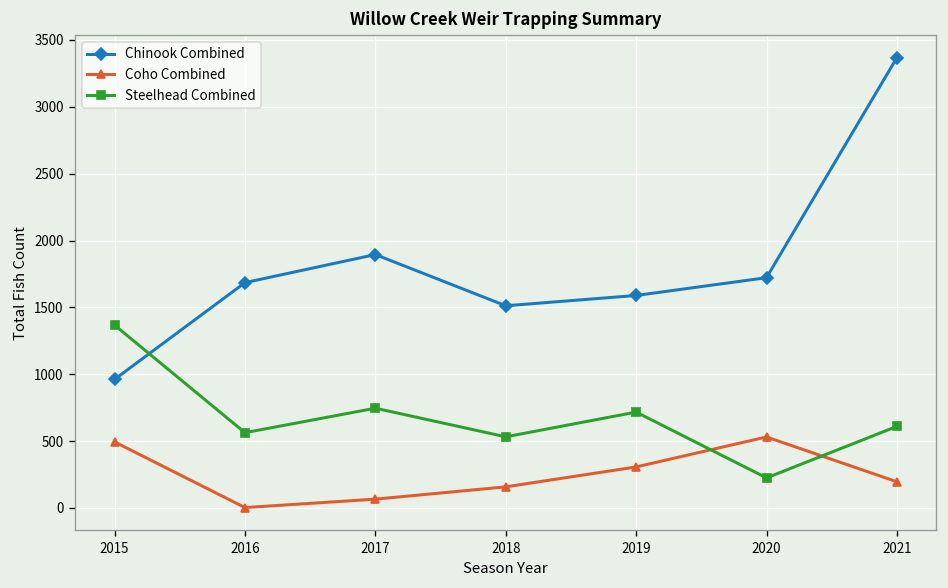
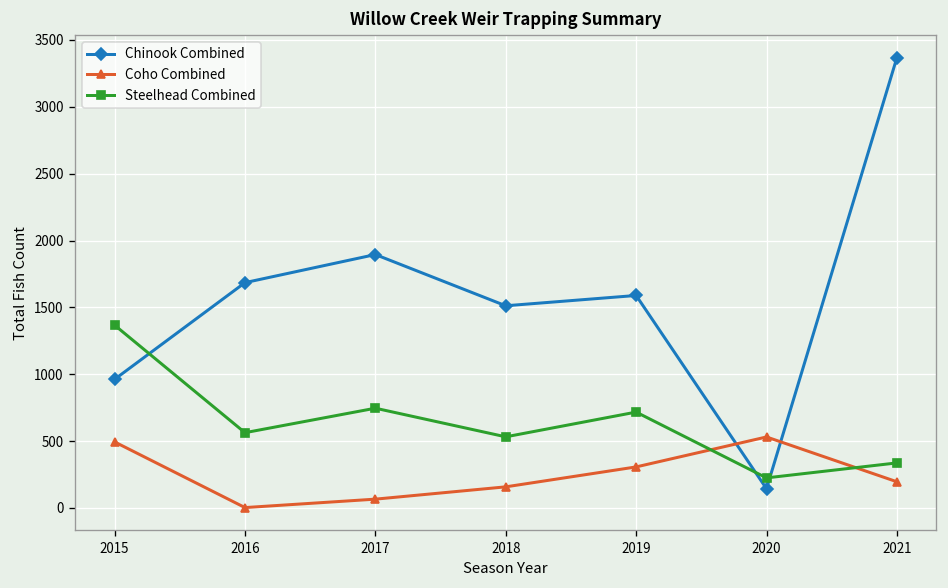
Chinook Combined, 2020: 1720 -> 140
Steelhead Combined, 2021: 610 -> 340
